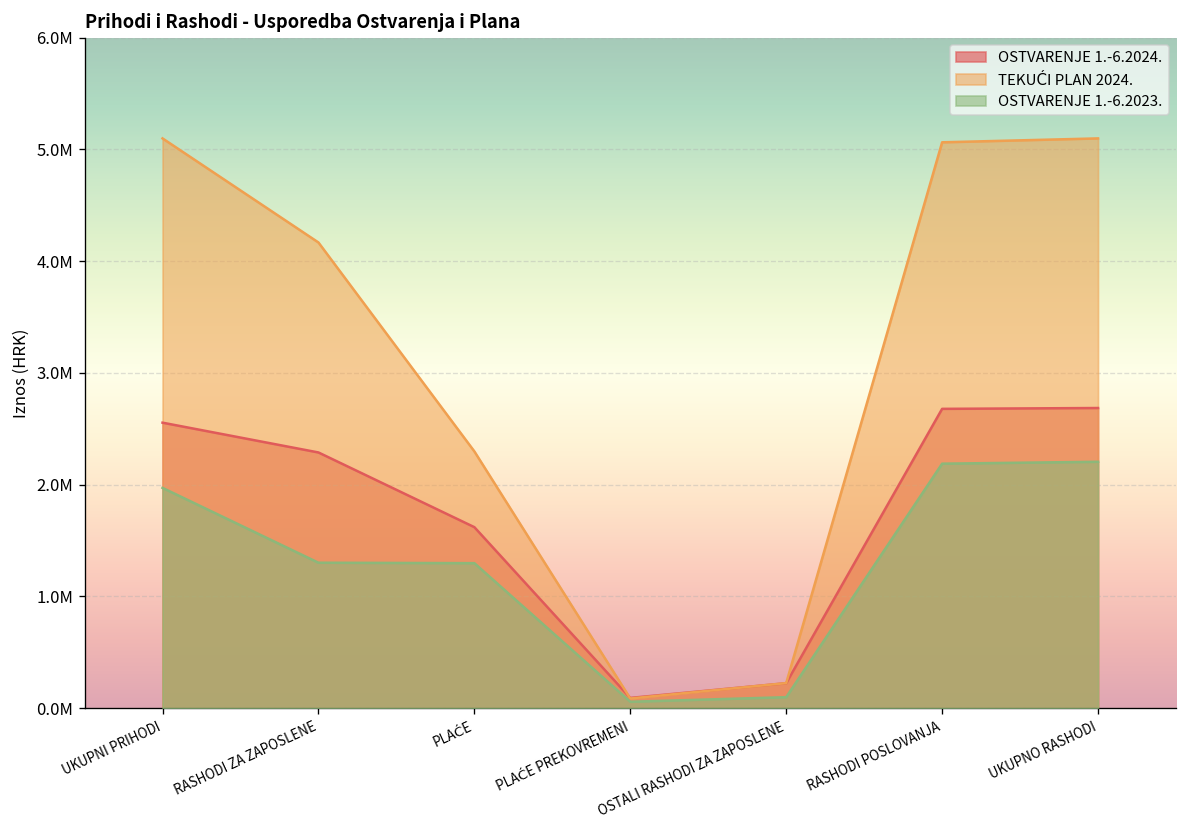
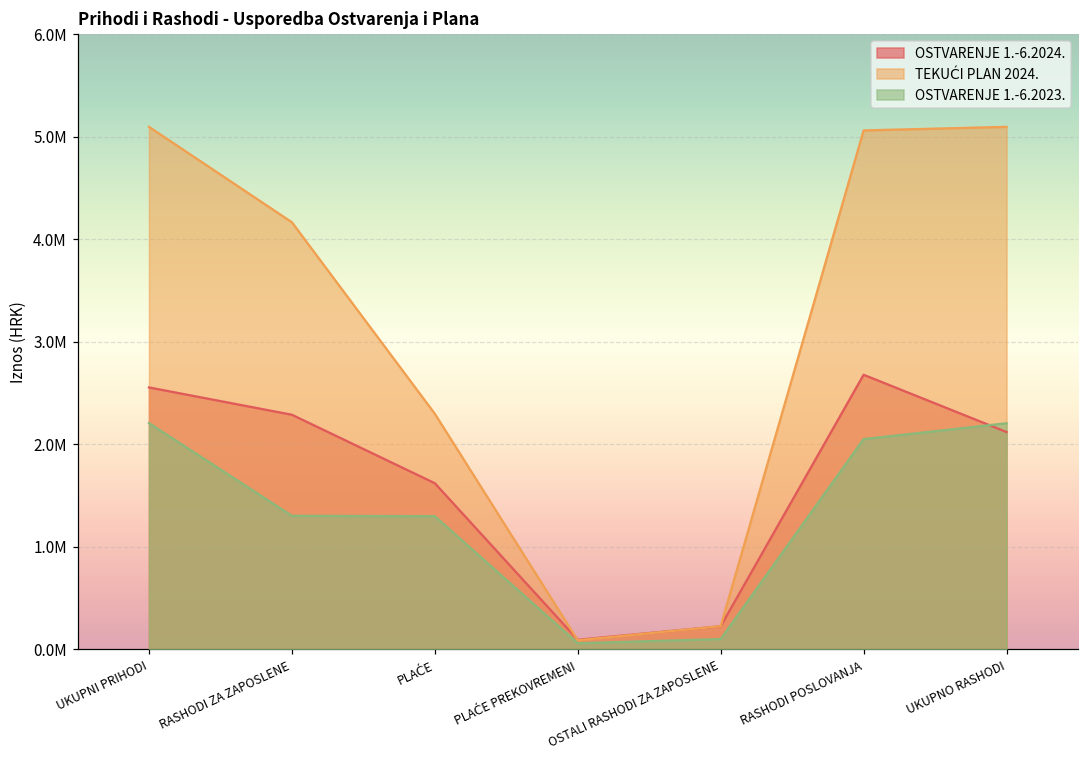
OSTVARENJE 1.-6.2023., UKUPNI PRIHODI: 2000000 -> 2200000
OSTVARENJE 1.-6.2023., RASHODI POSLOVANJA: 2200000 -> 2100000
OSTVARENJE 1.-6.2024., UKUPNO RASHODI: 2700000 -> 2100000
